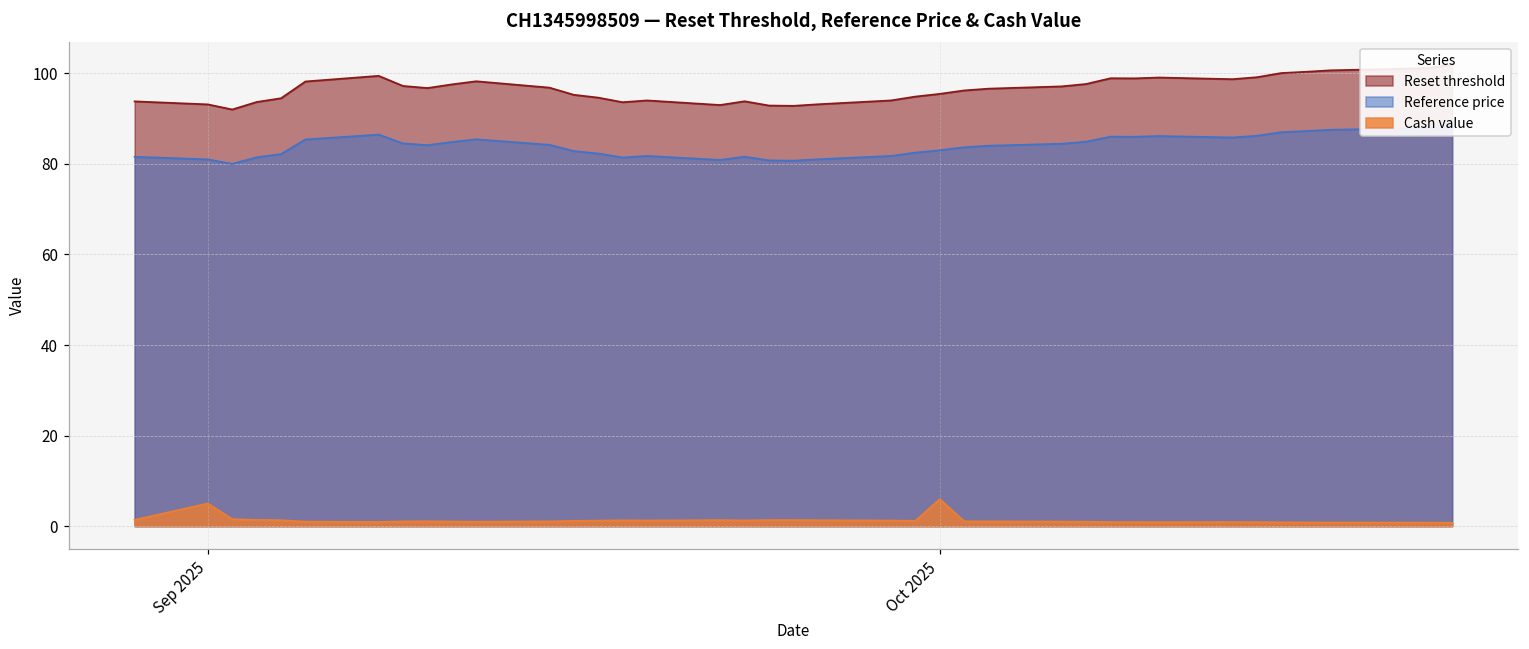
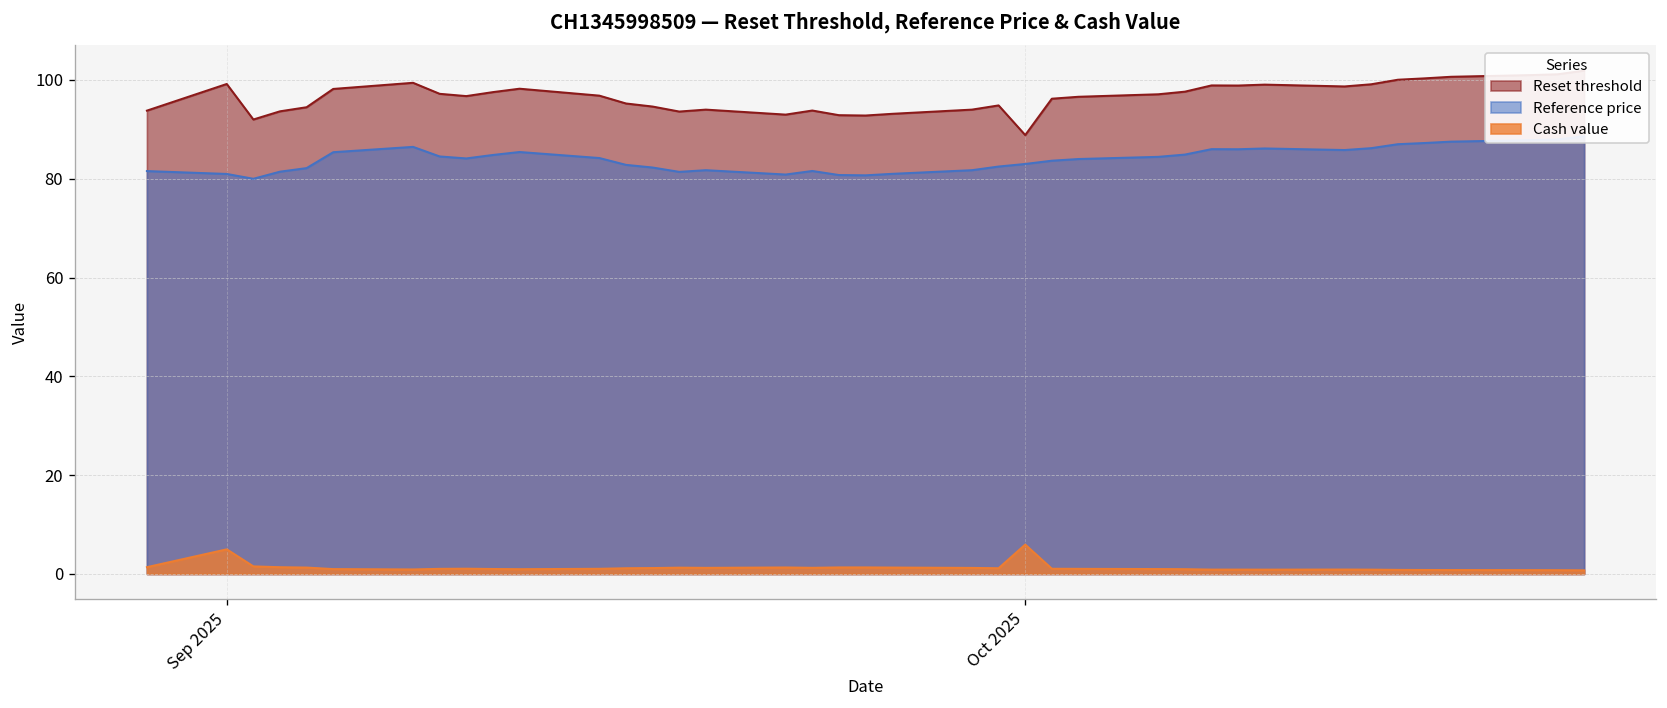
Reset threshold, Sep 2025: 93 -> 99
Reset threshold, Oct 2025: 95 -> 89
